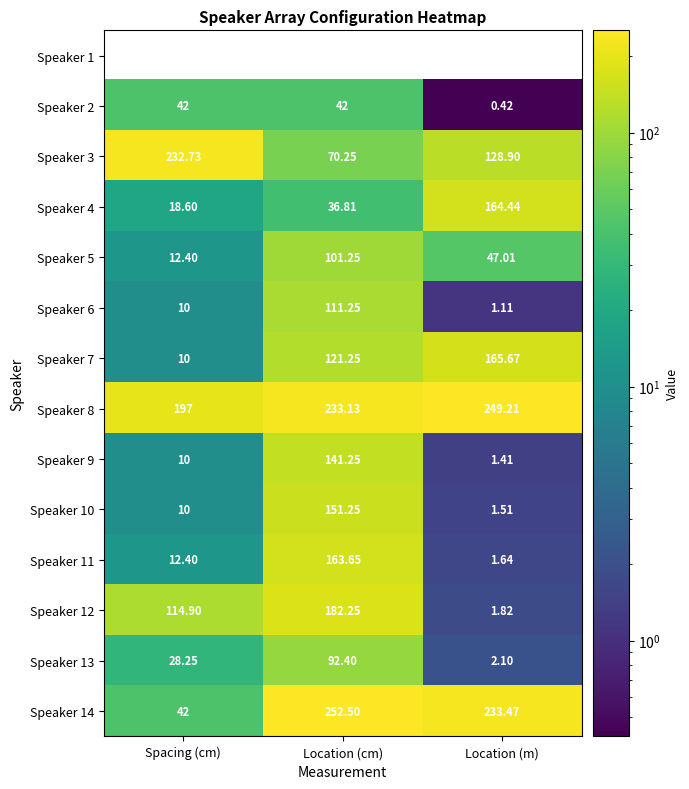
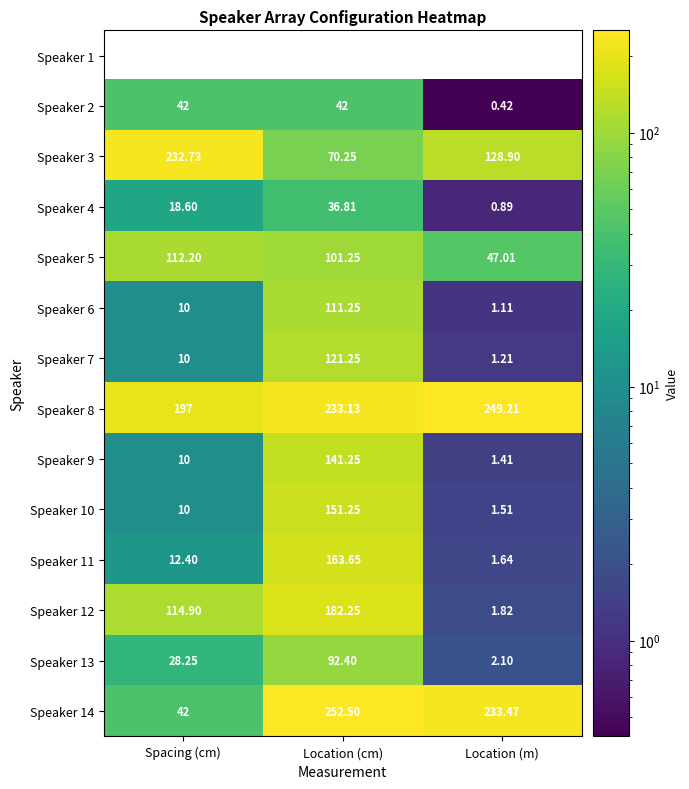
Speaker 4, Location (m): 164.44 -> 0.89
Speaker 5, Spacing (cm): 12.40 -> 112.20
Speaker 7, Location (m): 165.67 -> 1.21
